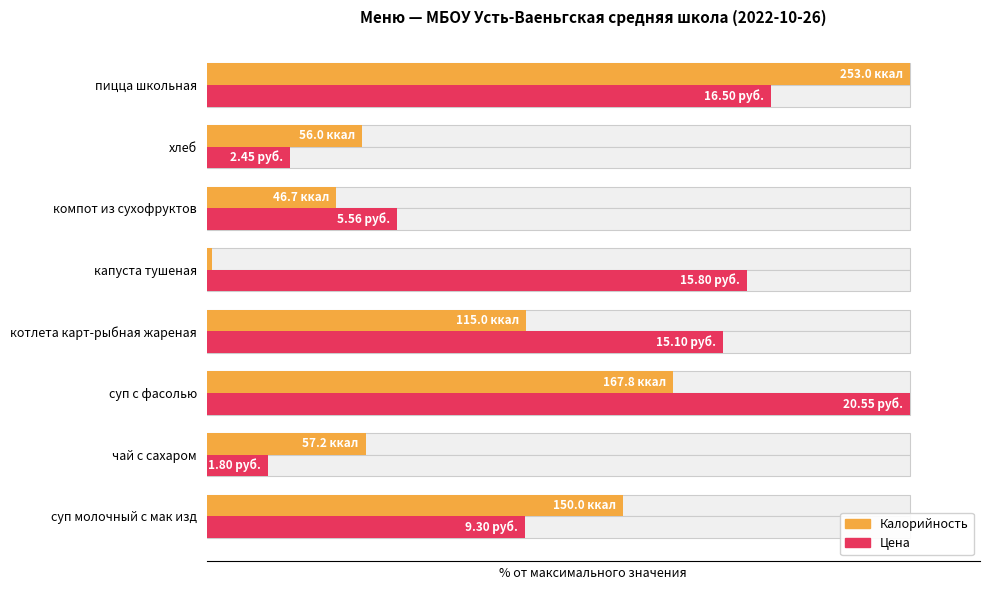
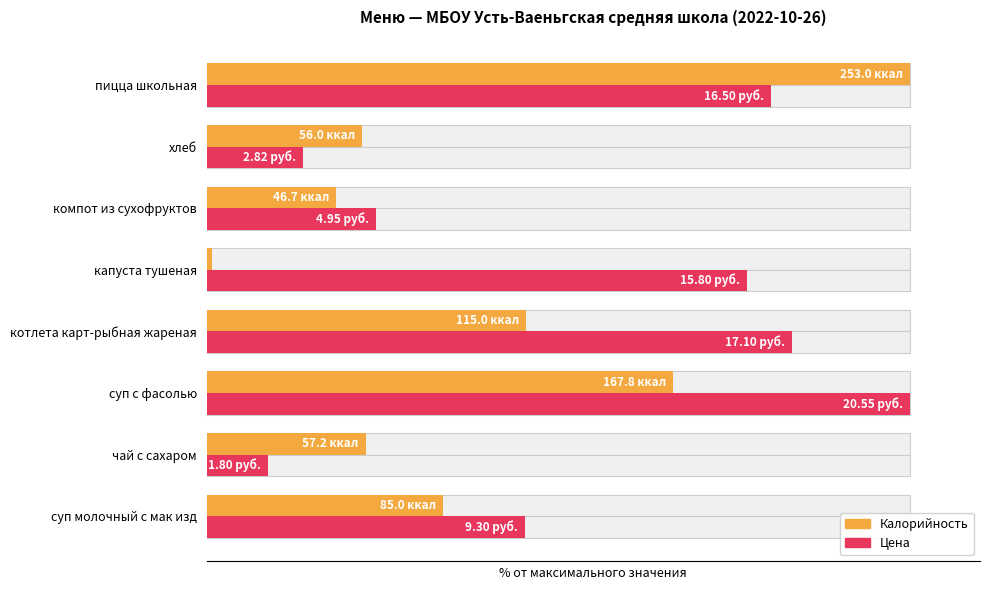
Цена, хлеб: 2.45 -> 2.82
Цена, компот из сухофруктов: 5.56 -> 4.95
Цена, котлета карт-рыбная жареная: 15.10 -> 17.10
Калорийность, суп молочный с мак изд: 150.0 -> 85.0
